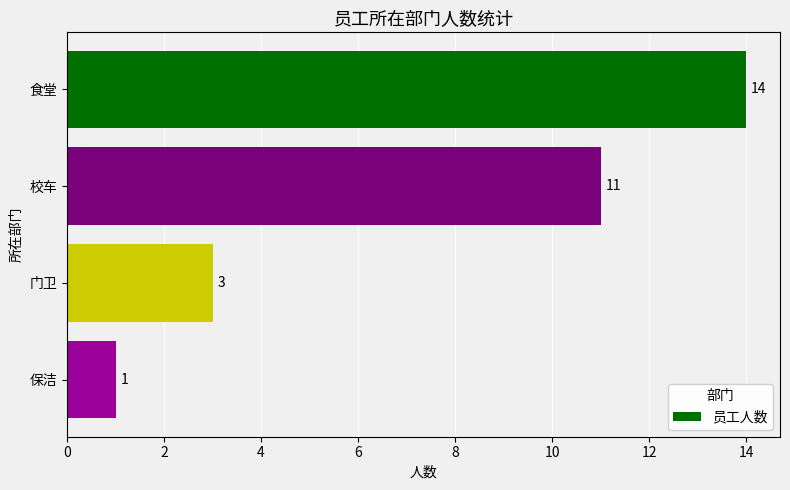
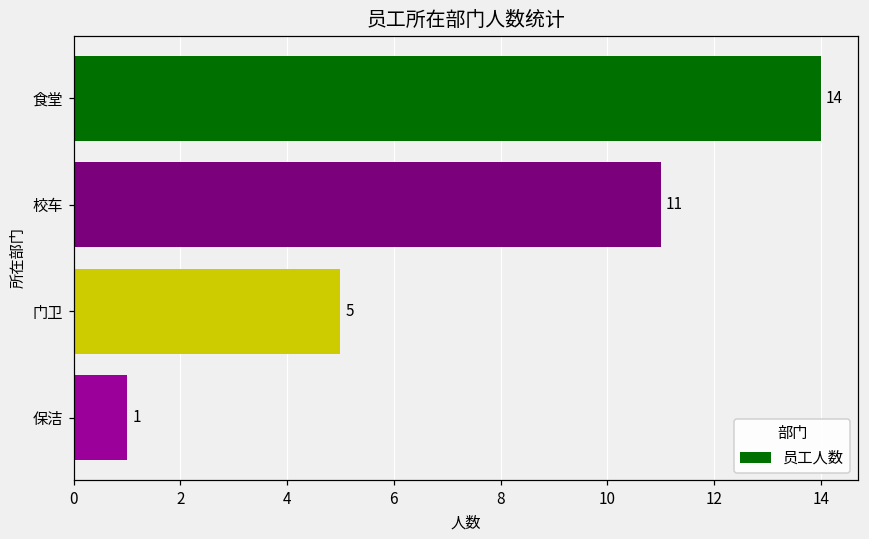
门卫: 3 -> 5
